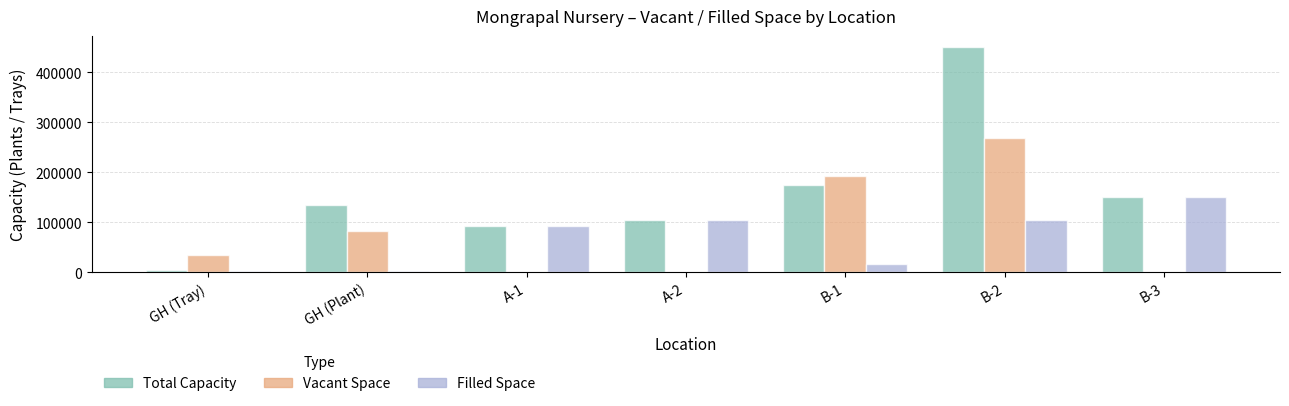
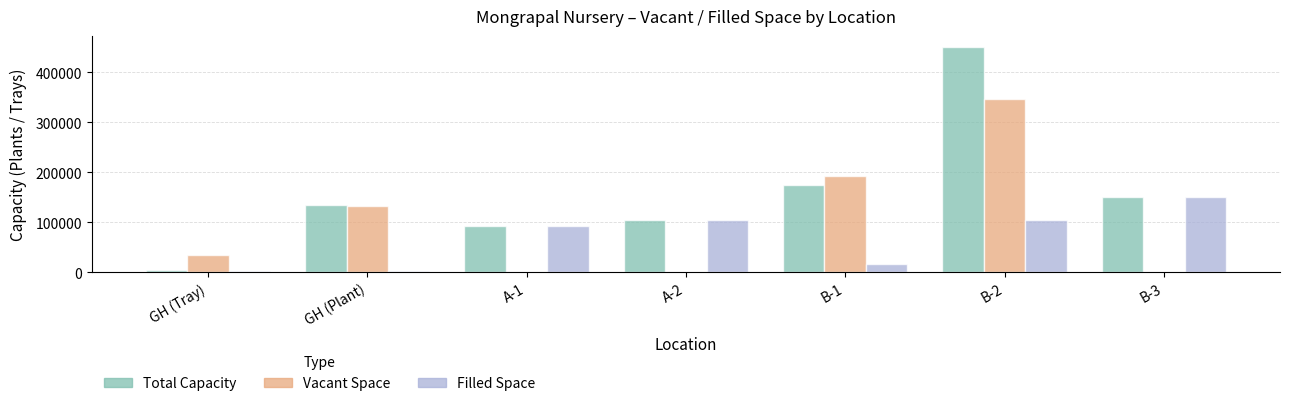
Vacant Space, GH (Plant): 80000 -> 130000
Vacant Space, B-2: 270000 -> 350000
